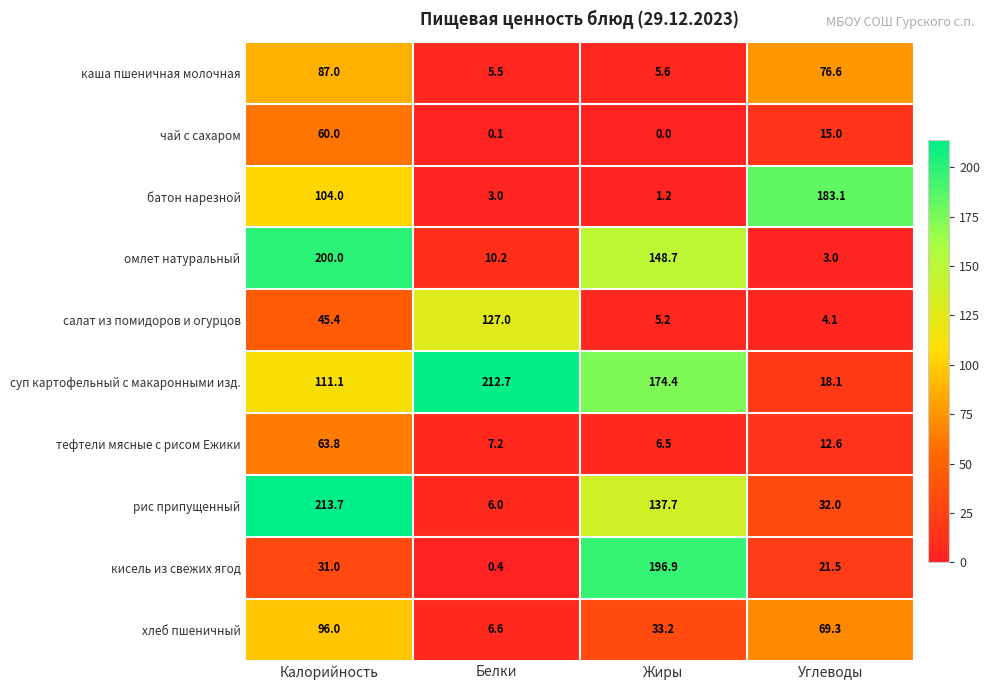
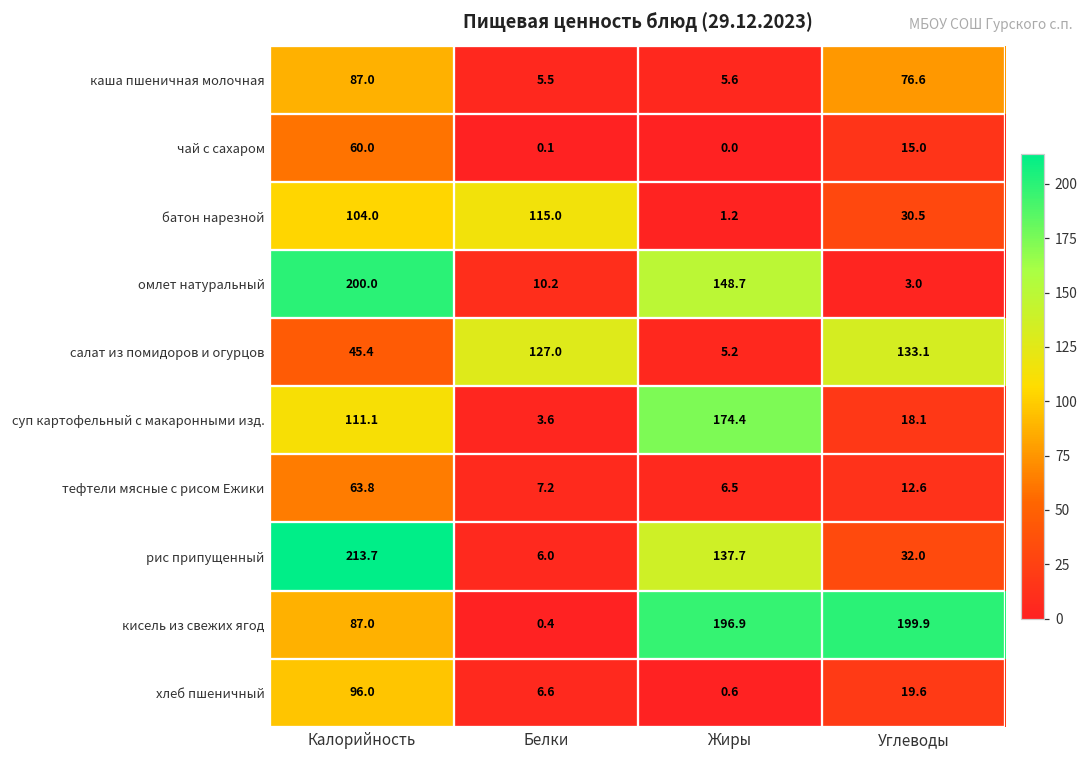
батон нарезной, Белки: 3.0 -> 115.0
батон нарезной, Углеводы: 183.1 -> 30.5
салат из помидоров и огурцов, Углеводы: 4.1 -> 133.1
суп картофельный с макаронными изд., Белки: 212.7 -> 3.6
кисель из свежих ягод, Калорийность: 31.0 -> 87.0
кисель из свежих ягод, Углеводы: 21.5 -> 199.9
хлеб пшеничный, Жиры: 33.2 -> 0.6
хлеб пшеничный, Углеводы: 69.3 -> 19.6
